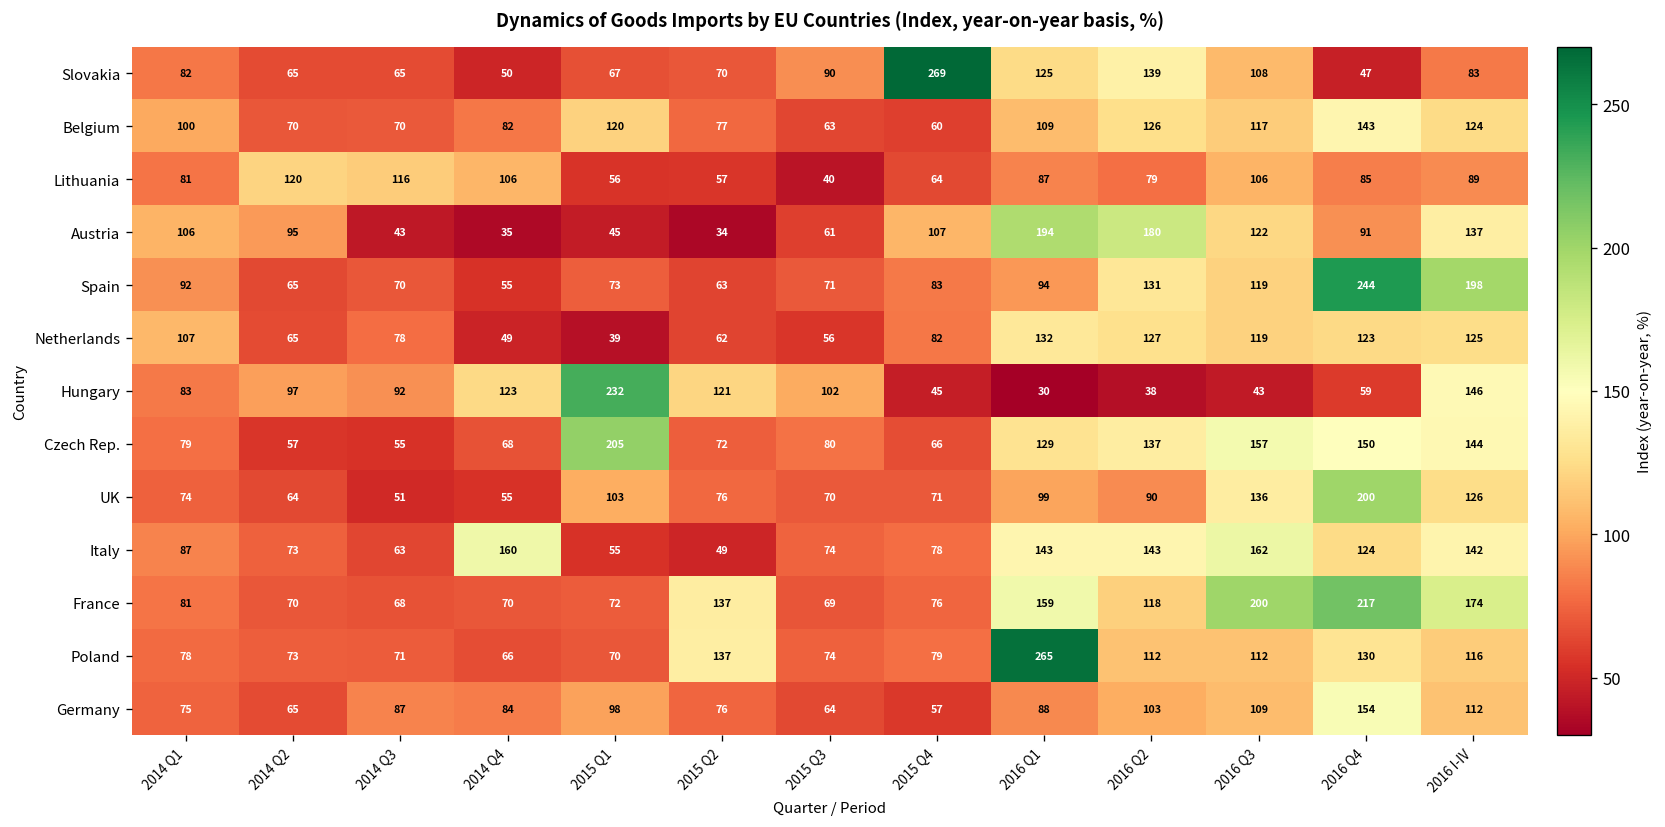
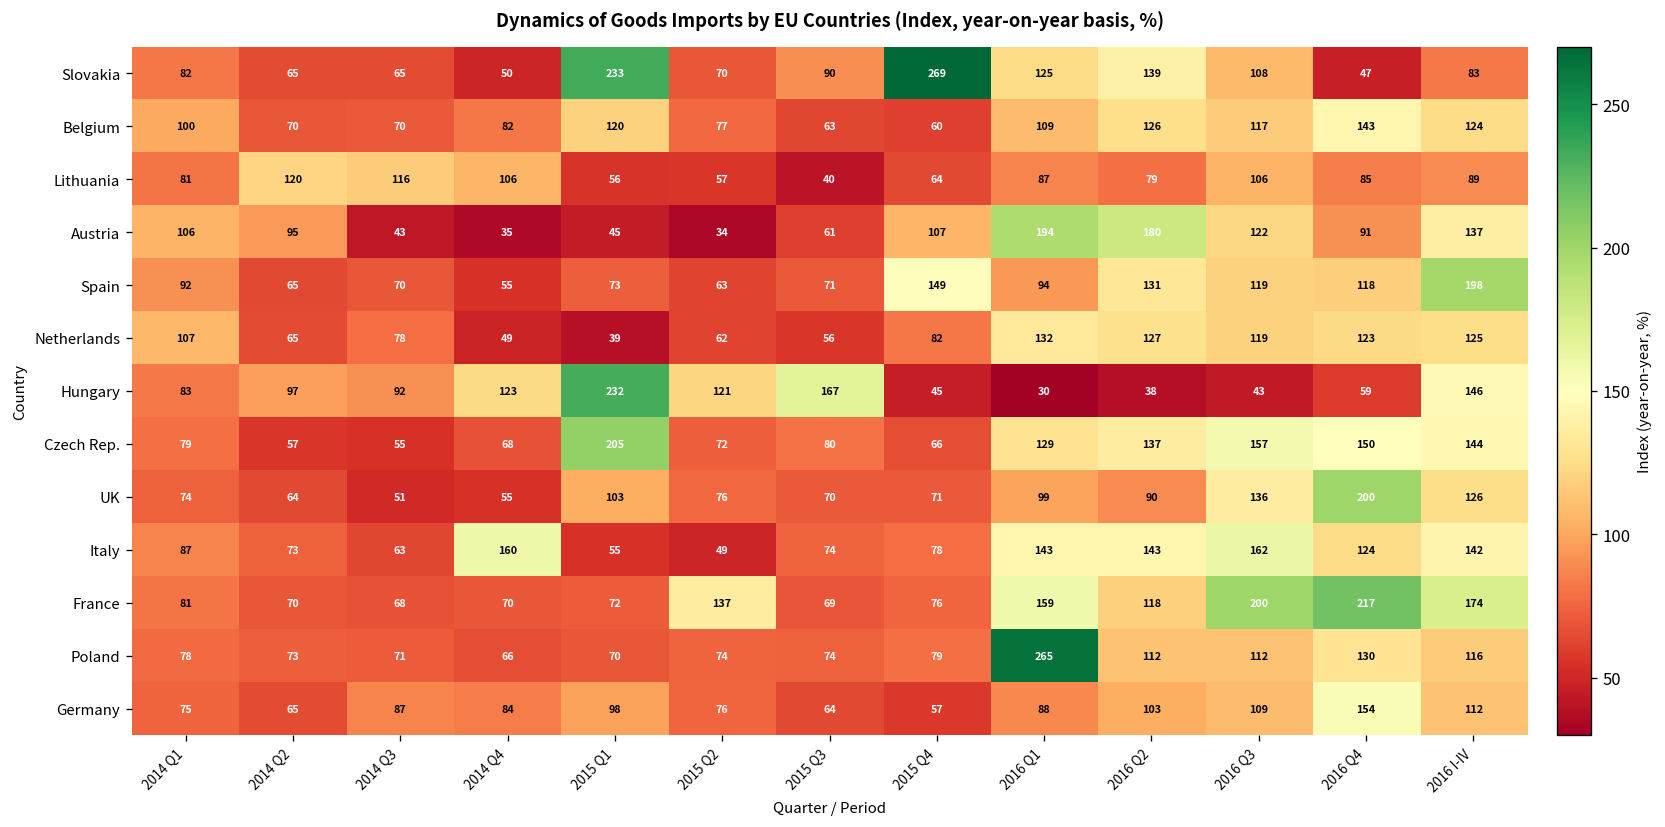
Slovakia, 2015 Q1: 67 -> 233
Spain, 2015 Q4: 83 -> 149
Spain, 2016 Q4: 244 -> 118
Hungary, 2015 Q3: 102 -> 167
Poland, 2015 Q2: 137 -> 74
